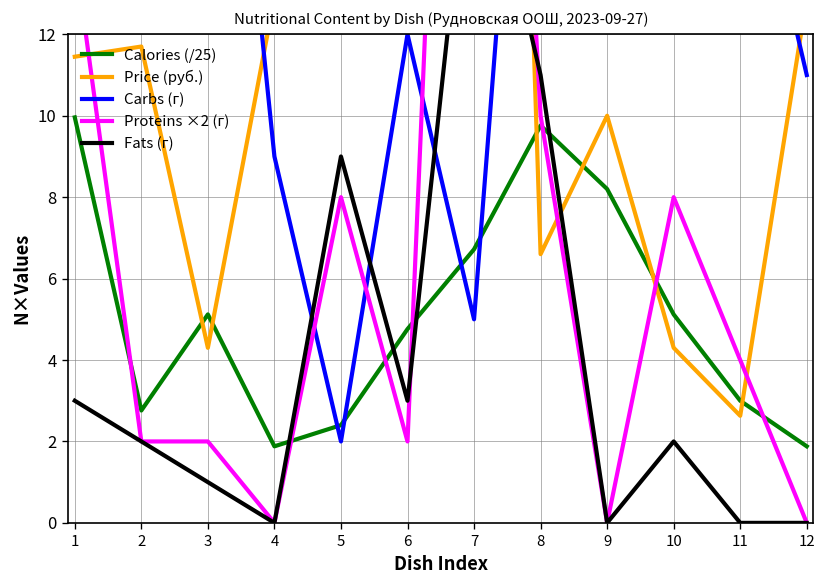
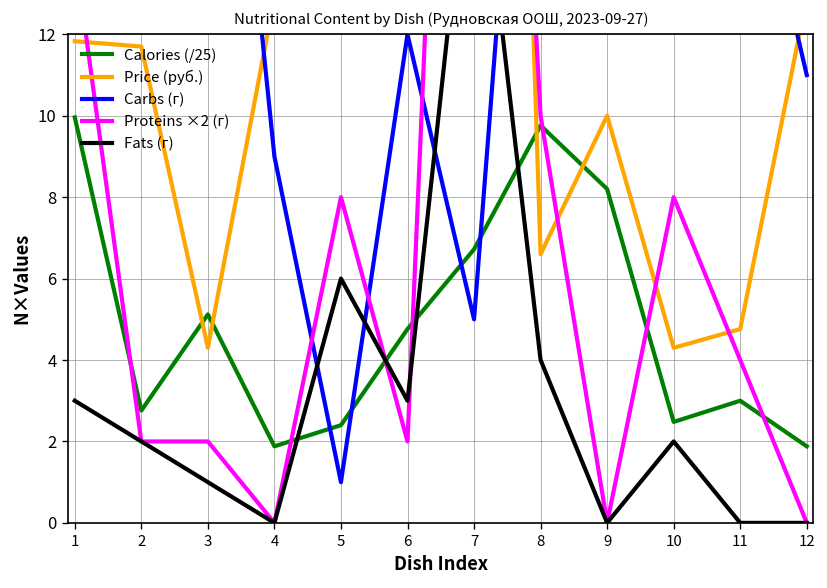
Price (руб.), 1: 11.5 -> 11.8
Carbs (г), 5: 2 -> 1
Fats (г), 5: 9 -> 6
Fats (г), 8: 11 -> 4
Calories (/25), 10: 5.1 -> 2.5
Price (руб.), 11: 2.6 -> 4.8
